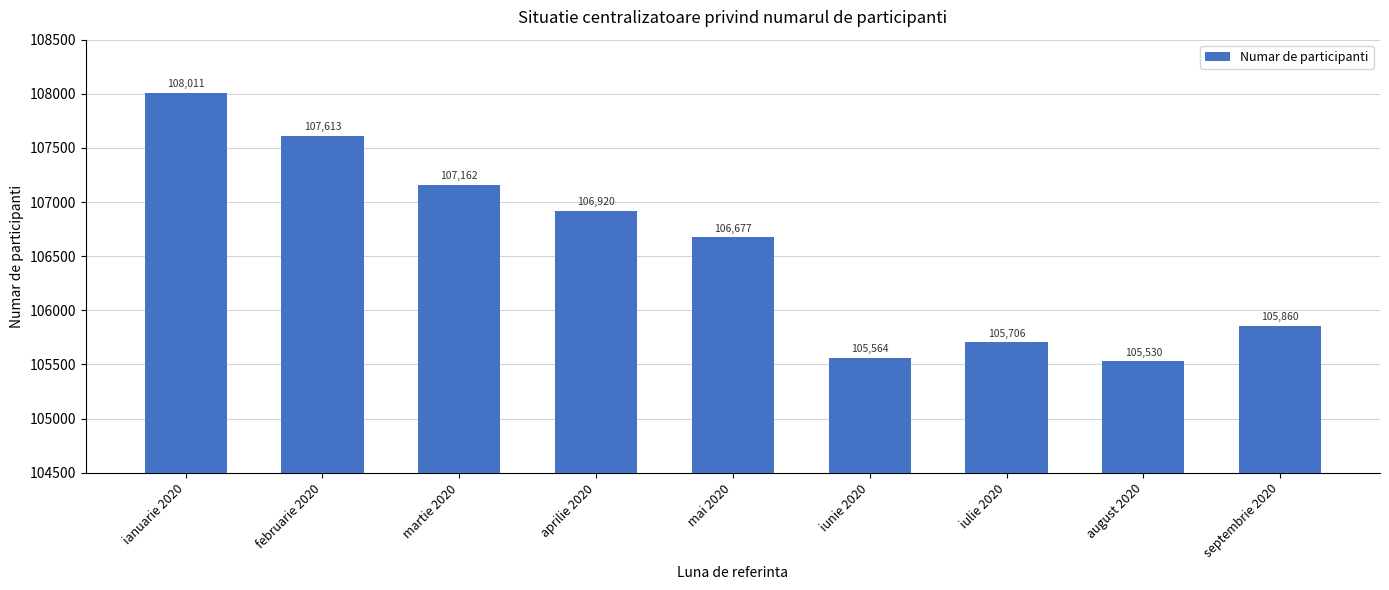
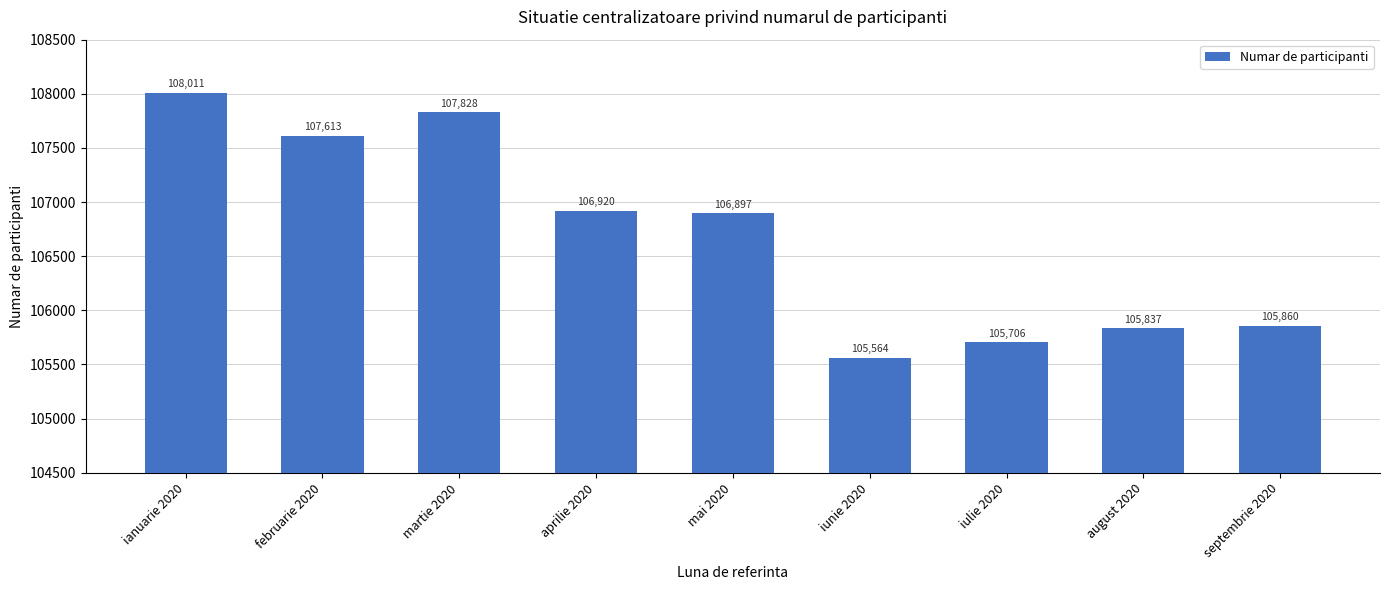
martie 2020: 107,162 -> 107,828
mai 2020: 106,677 -> 106,897
august 2020: 105,530 -> 105,837
